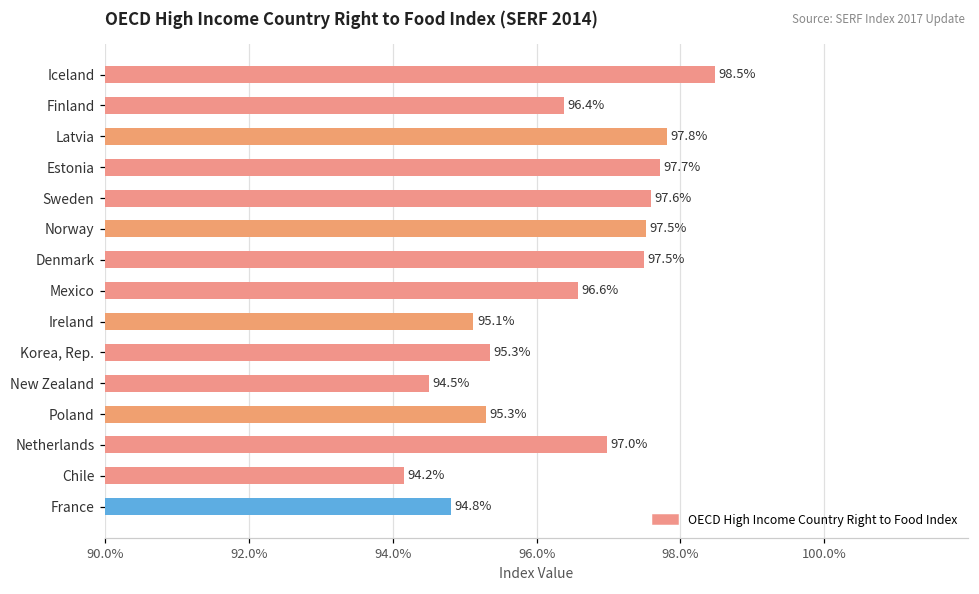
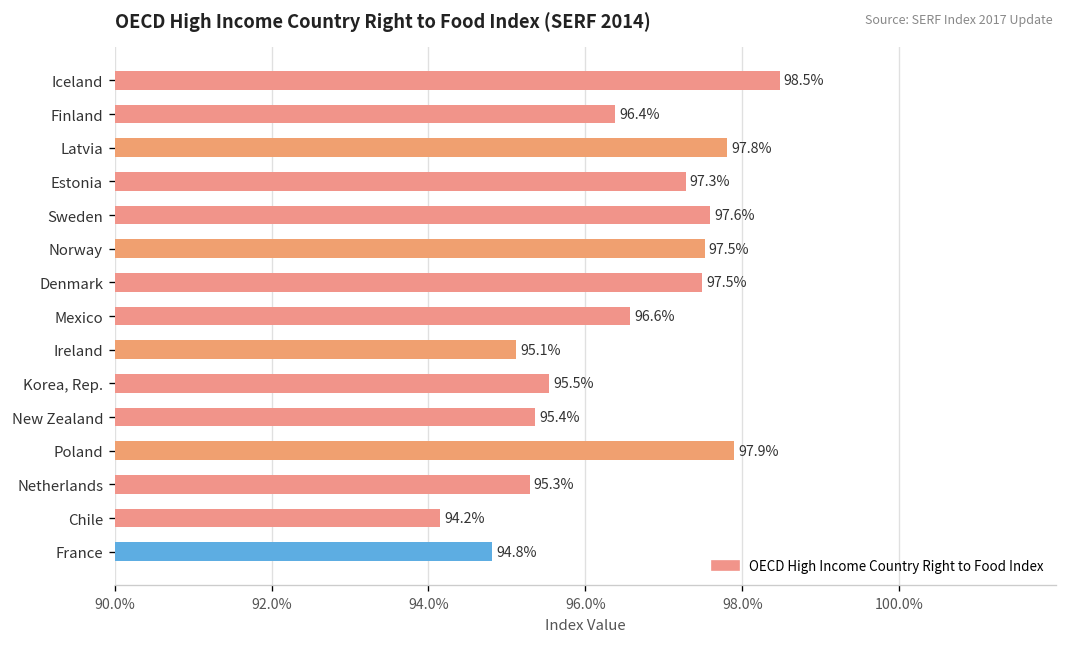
Estonia: 97.7% -> 97.3%
Korea, Rep.: 95.3% -> 95.5%
New Zealand: 94.5% -> 95.4%
Poland: 95.3% -> 97.9%
Netherlands: 97.0% -> 95.3%
